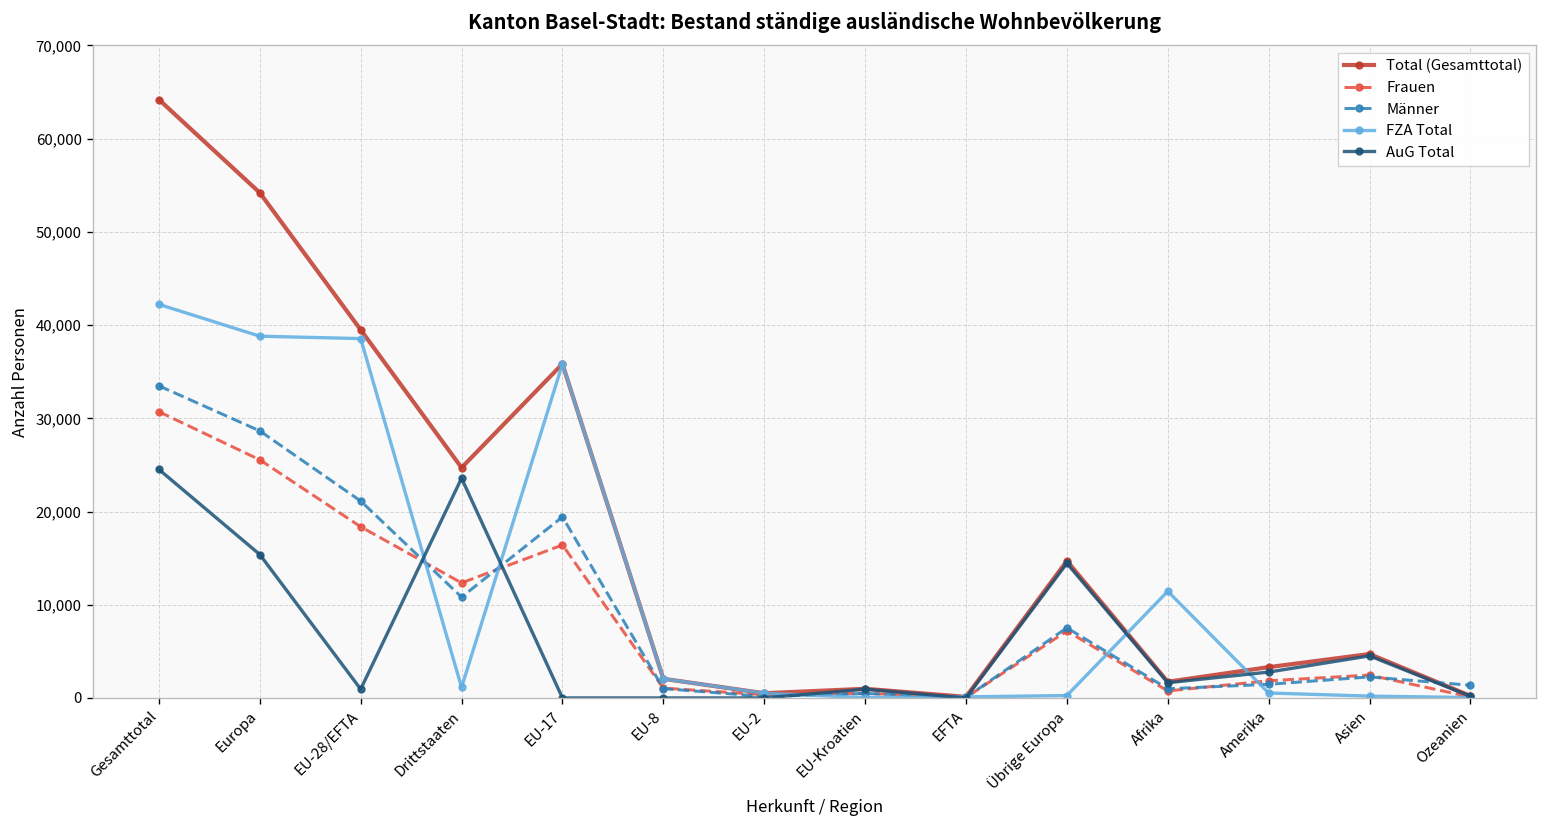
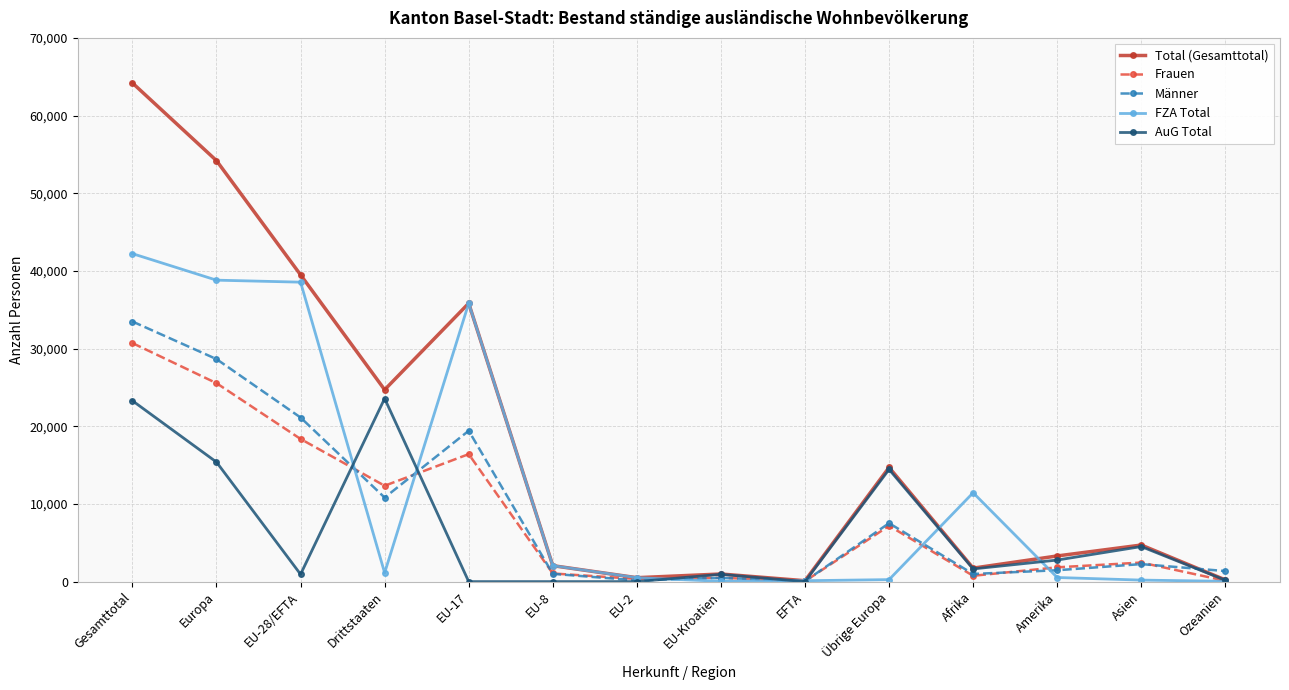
AuG Total, Gesamttotal: 25,000 -> 23,000
